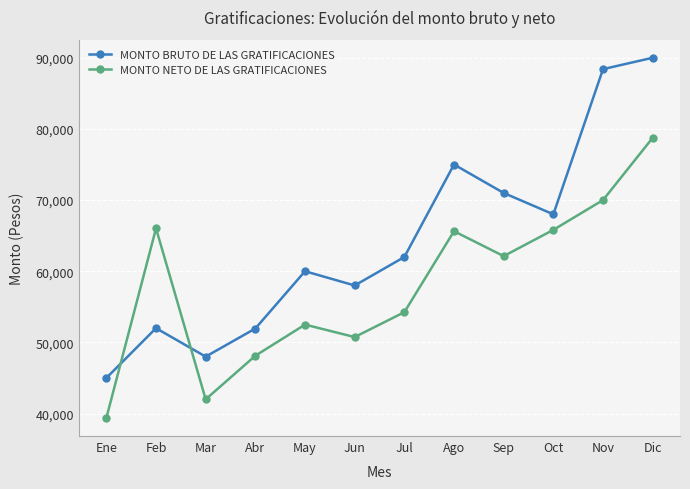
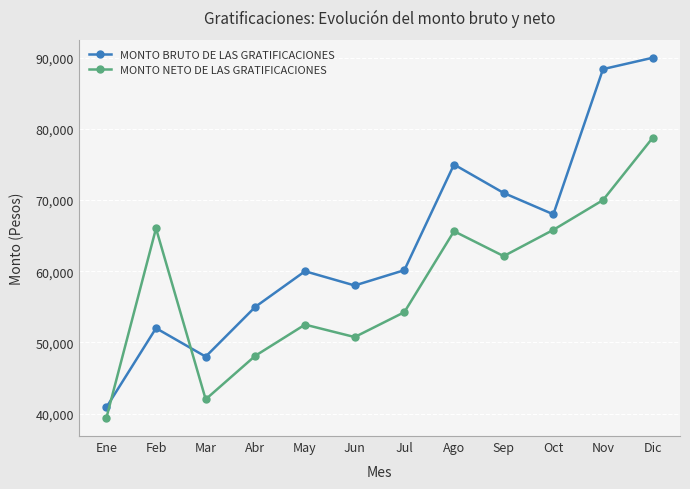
MONTO BRUTO DE LAS GRATIFICACIONES, Ene: 45,000 -> 41,000
MONTO BRUTO DE LAS GRATIFICACIONES, Abr: 52,000 -> 55,000
MONTO BRUTO DE LAS GRATIFICACIONES, Jul: 62,000 -> 60,000
